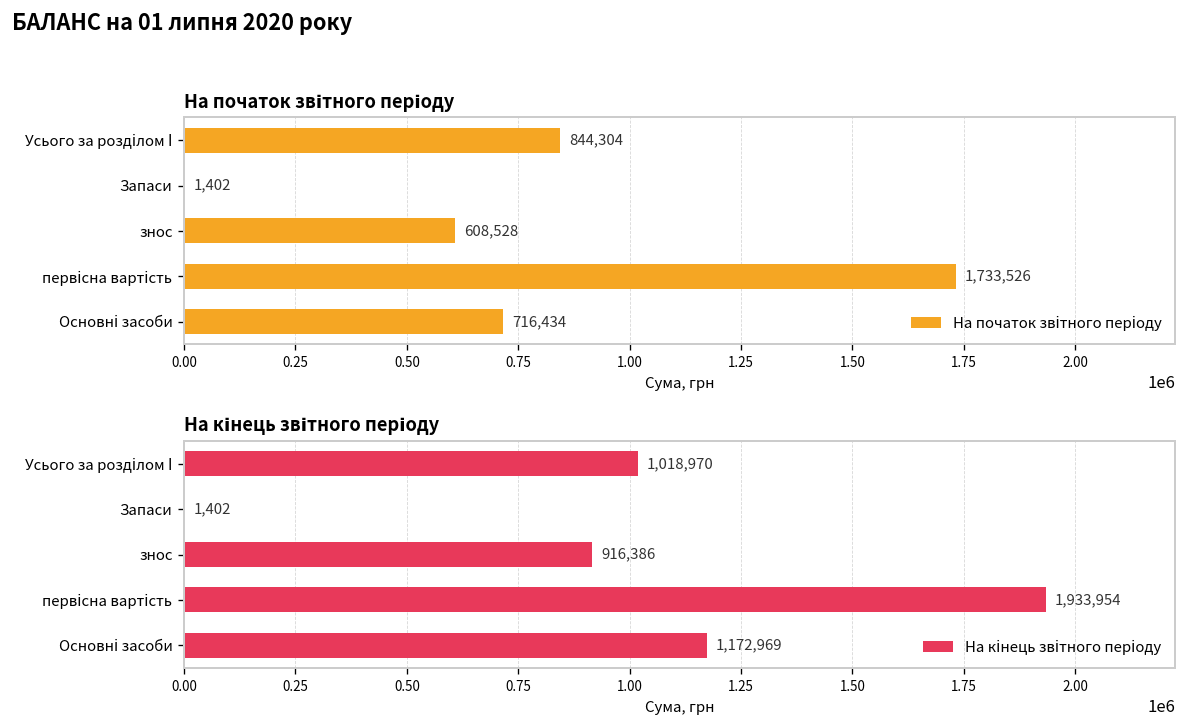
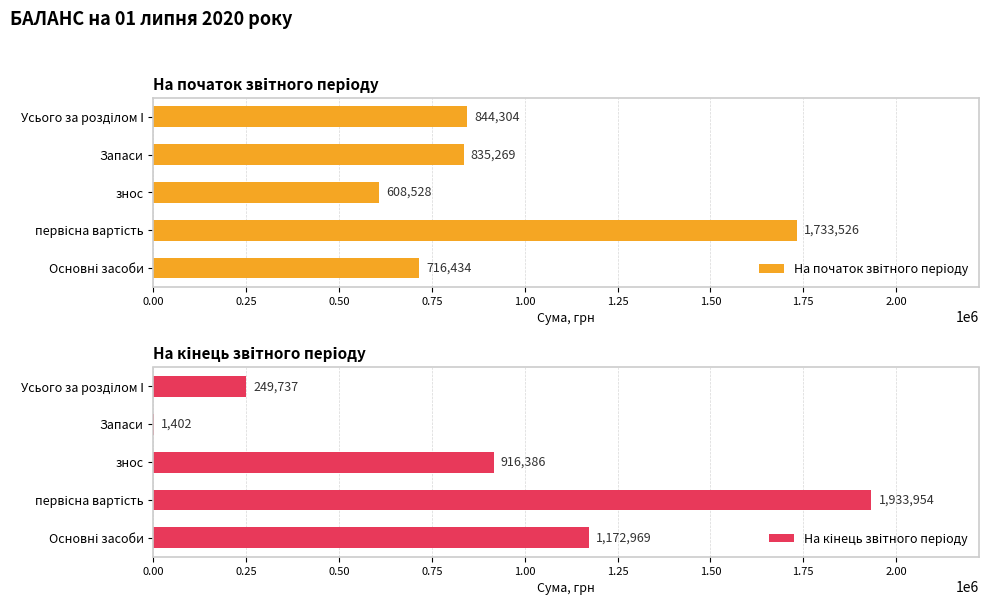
На початок звітного періоду, Запаси: 1,402 -> 835,269
На кінець звітного періоду, Усього за розділом І: 1,018,970 -> 249,737
